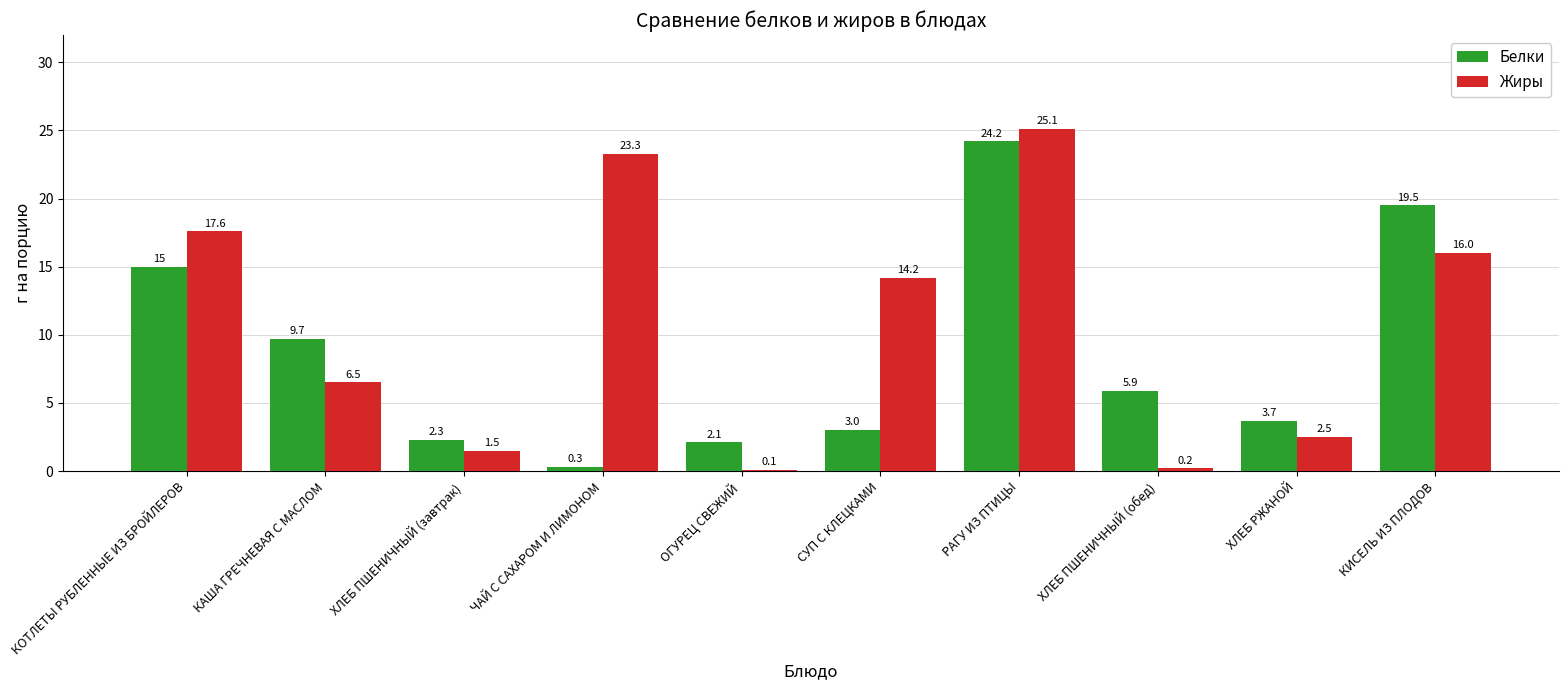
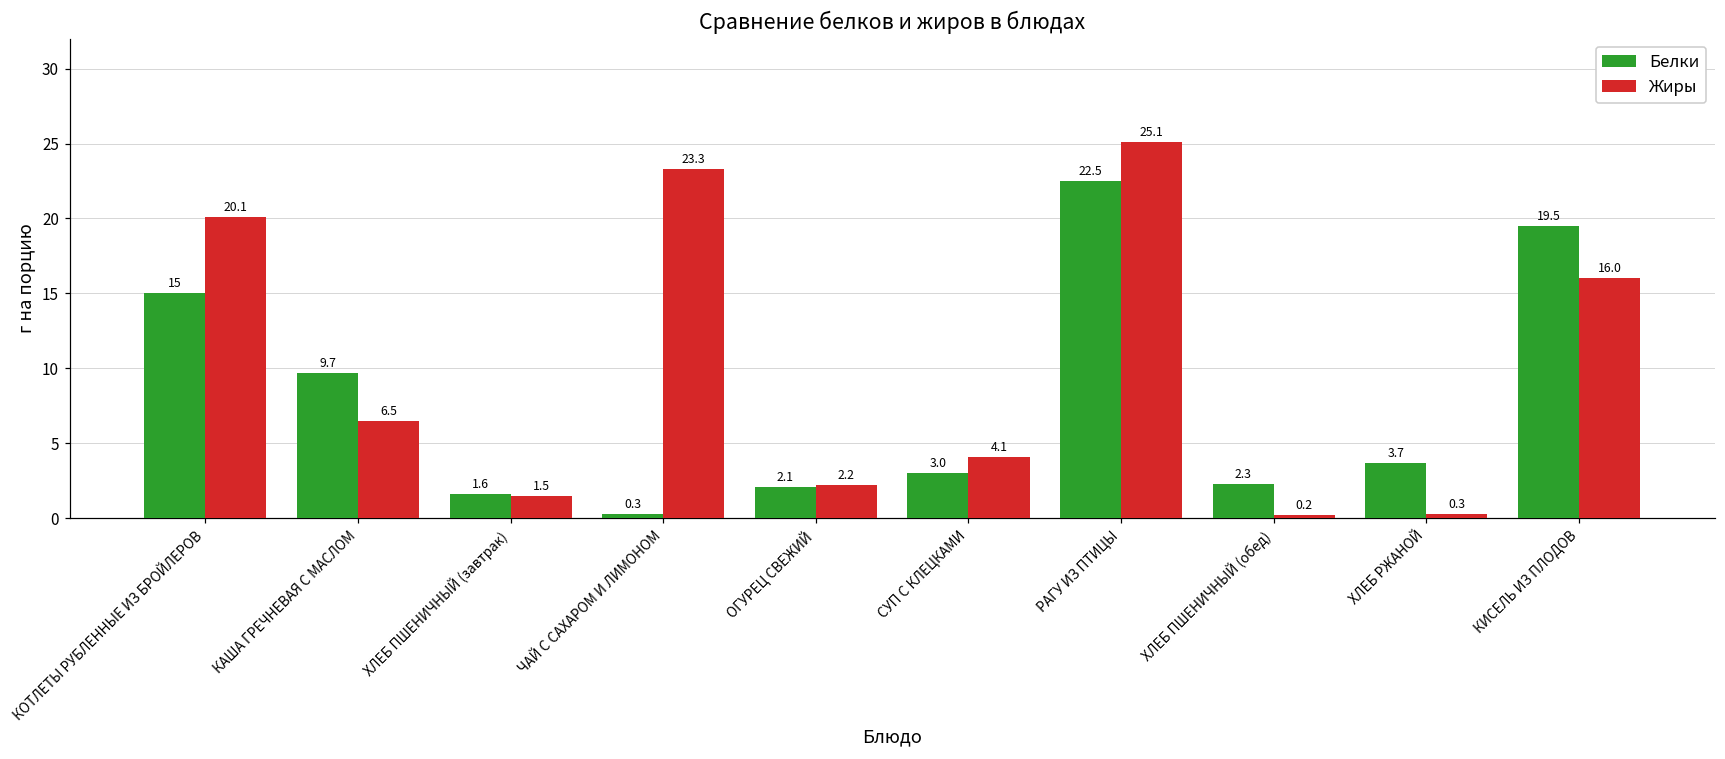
Жиры, КОТЛЕТЫ РУБЛЕННЫЕ ИЗ БРОЙЛЕРОВ: 17.6 -> 20.1
Белки, ХЛЕБ ПШЕНИЧНЫЙ (завтрак): 2.3 -> 1.6
Жиры, ОГУРЕЦ СВЕЖИЙ: 0.1 -> 2.2
Жиры, СУП С КЛЕЦКАМИ: 14.2 -> 4.1
Белки, РАГУ ИЗ ПТИЦЫ: 24.2 -> 22.5
Белки, ХЛЕБ ПШЕНИЧНЫЙ (обед): 5.9 -> 2.3
Жиры, ХЛЕБ РЖАНОЙ: 2.5 -> 0.3
